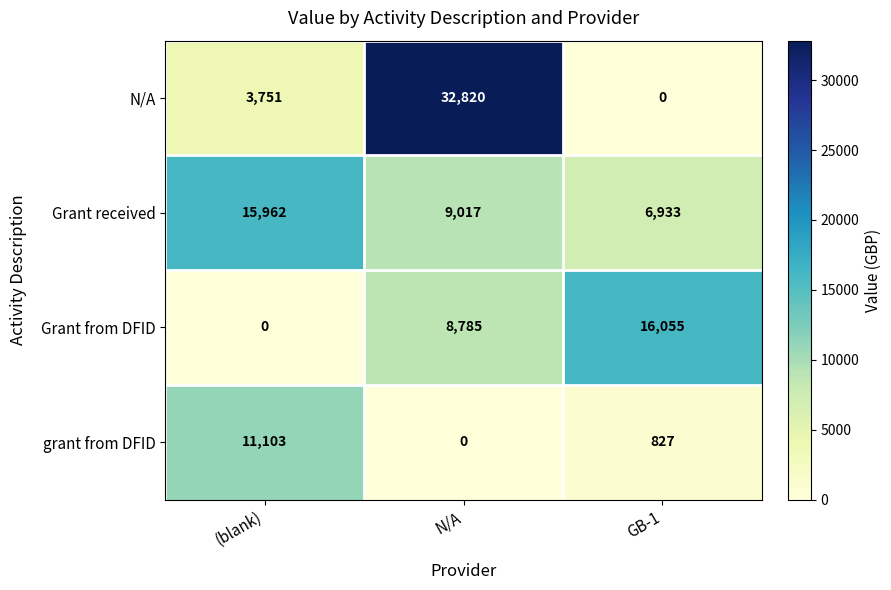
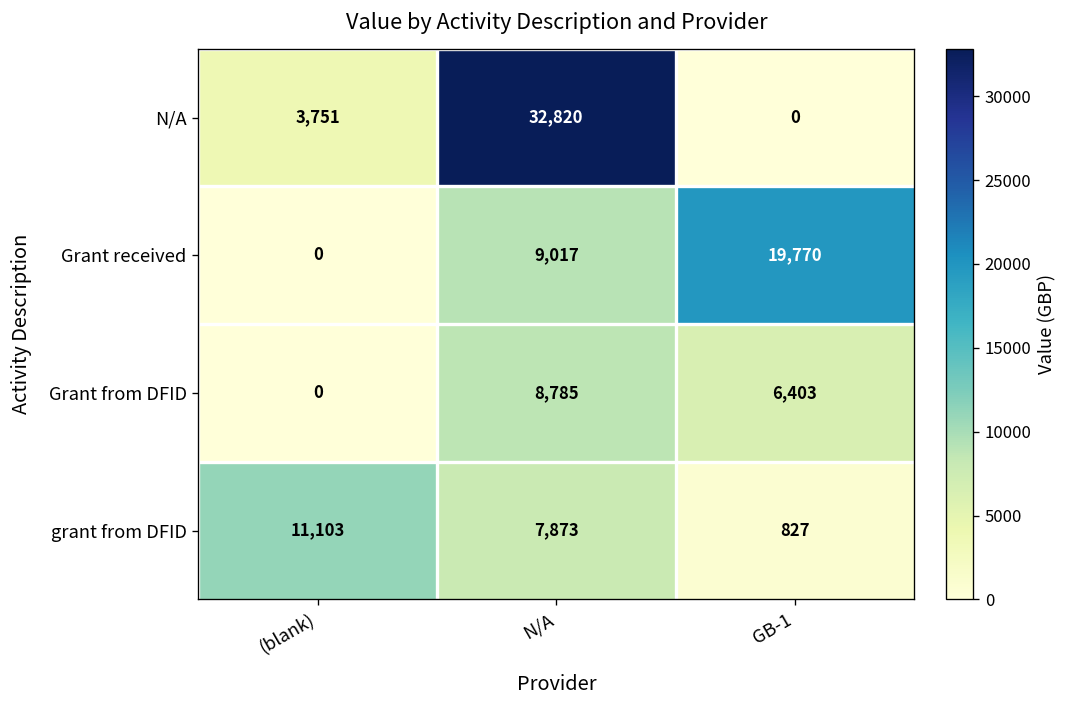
Grant received, (blank): 15,962 -> 0
Grant received, GB-1: 6,933 -> 19,770
Grant from DFID, GB-1: 16,055 -> 6,403
grant from DFID, N/A: 0 -> 7,873
